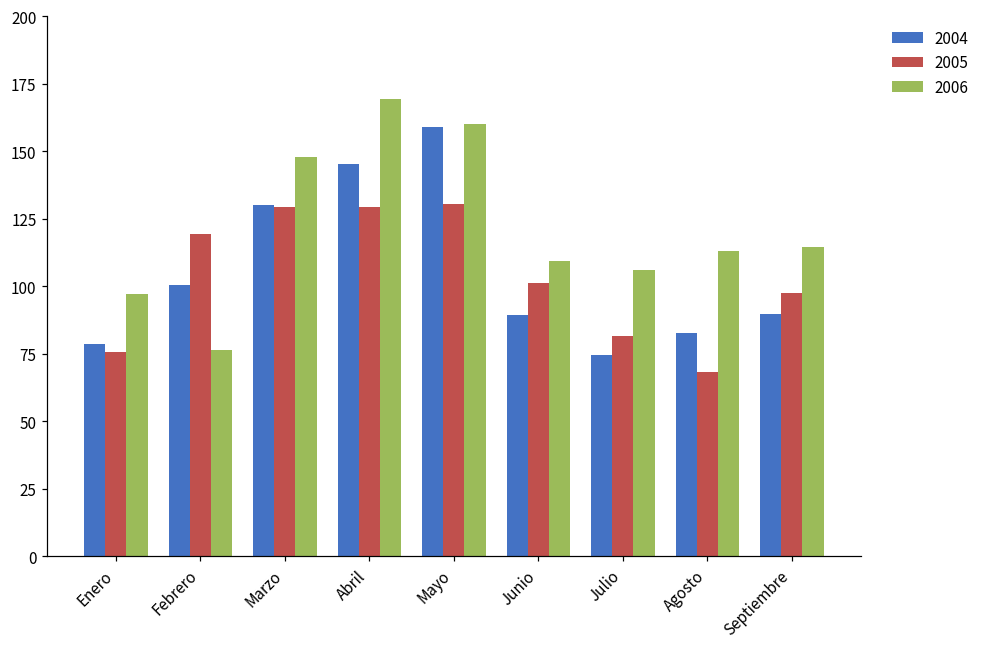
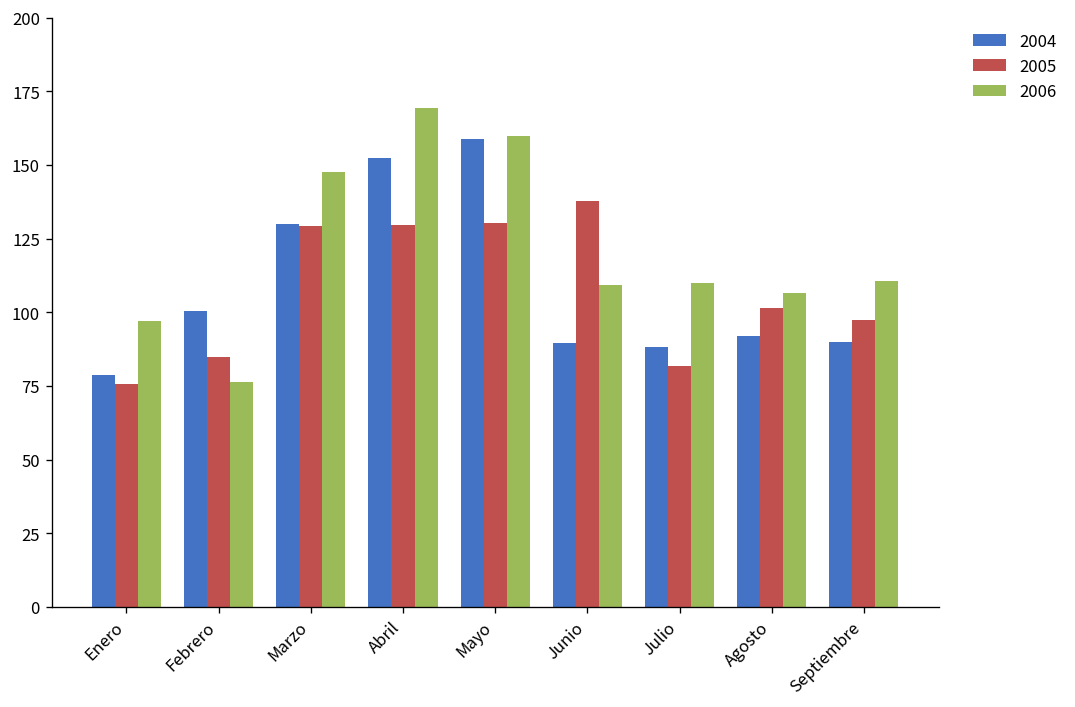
2005, Febrero: 119 -> 85
2004, Abril: 145 -> 152
2005, Junio: 101 -> 138
2004, Julio: 74 -> 88
2006, Julio: 106 -> 110
2004, Agosto: 83 -> 92
2005, Agosto: 68 -> 102
2006, Agosto: 113 -> 107
2006, Septiembre: 115 -> 111
